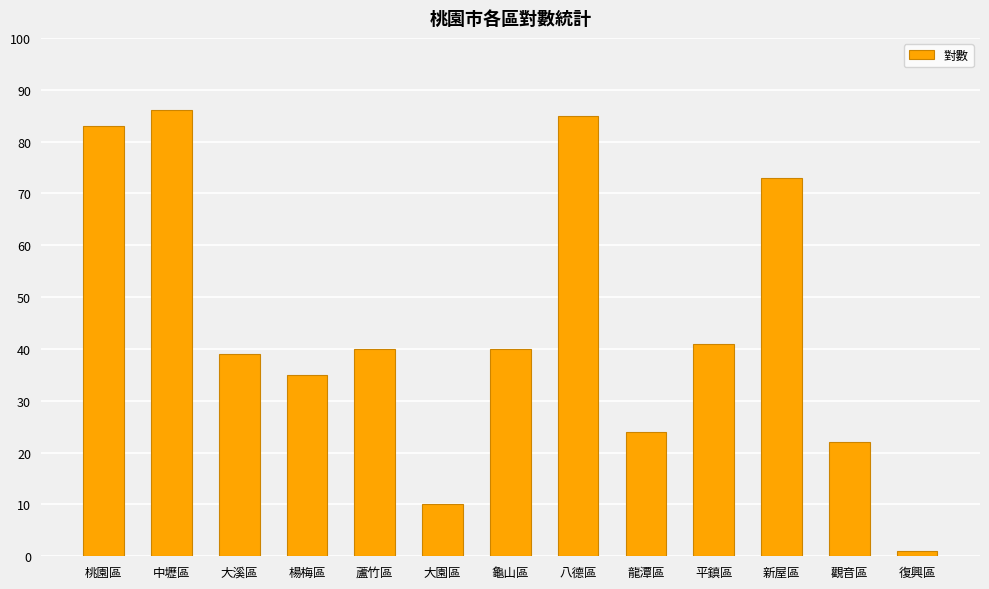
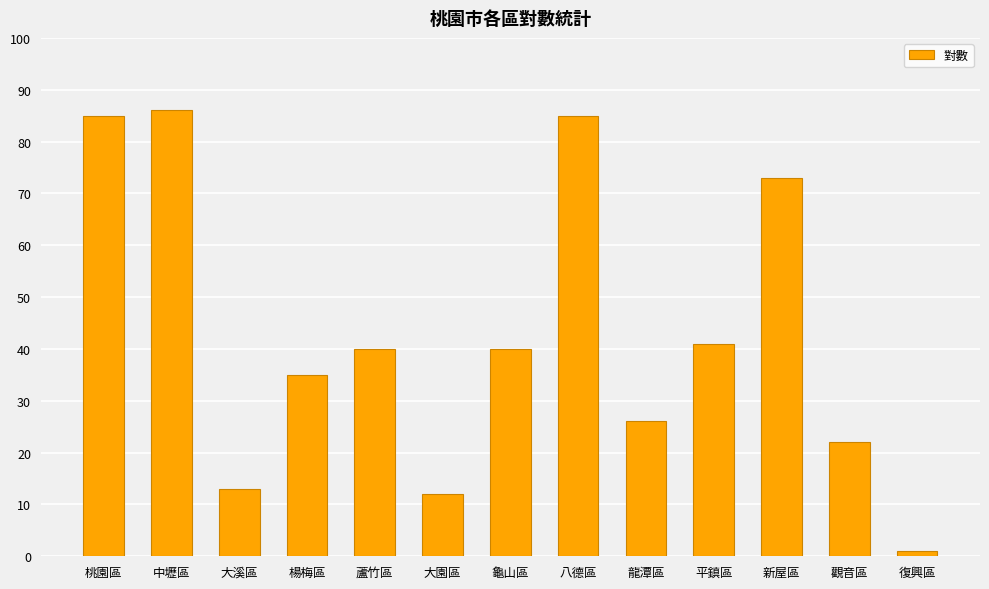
桃園區: 83 -> 85
大溪區: 39 -> 13
大園區: 10 -> 12
龍潭區: 24 -> 26
